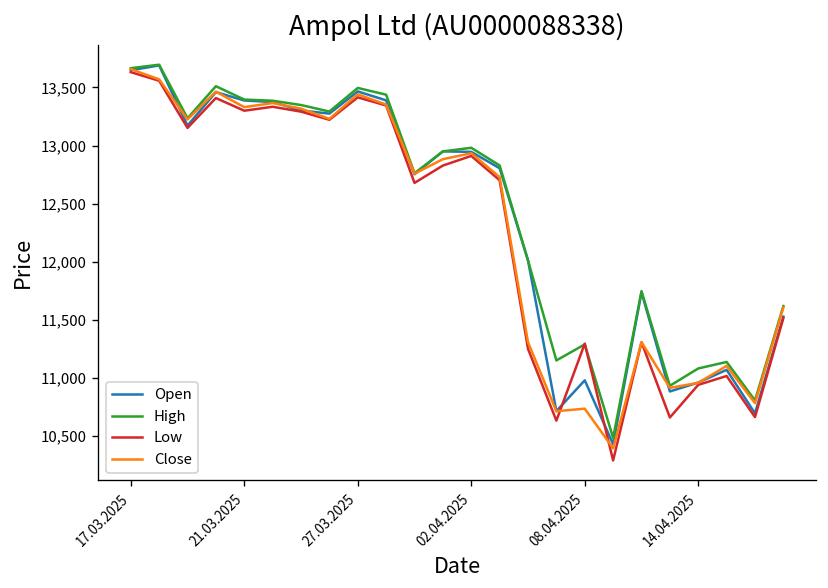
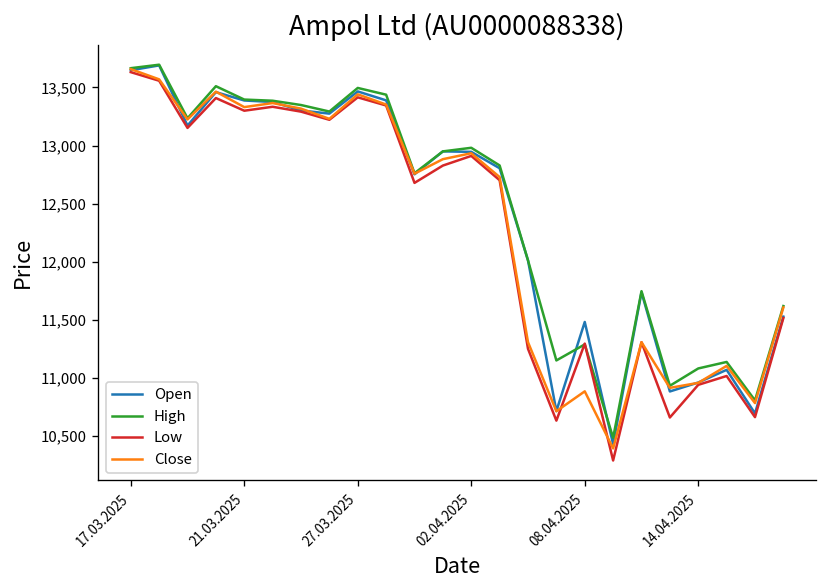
Open, 08.04.2025: 11,000 -> 11,500
Close, 08.04.2025: 10,700 -> 10,900
